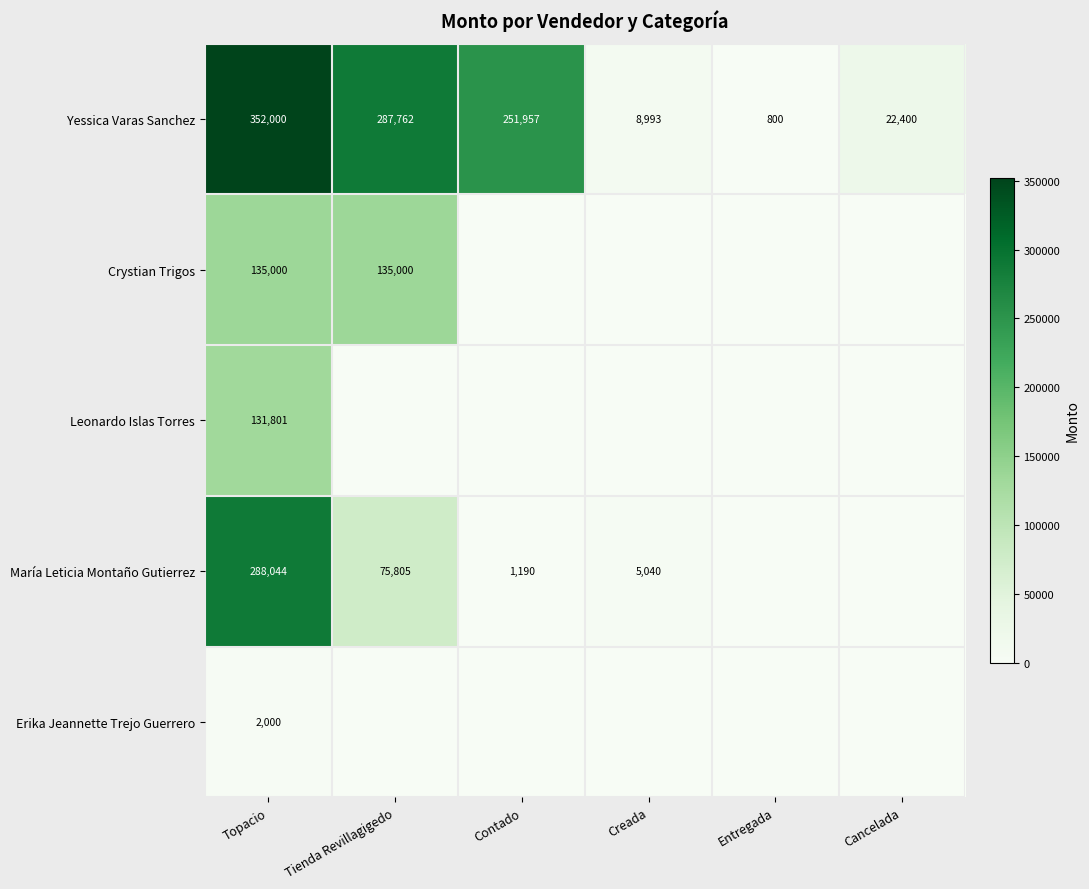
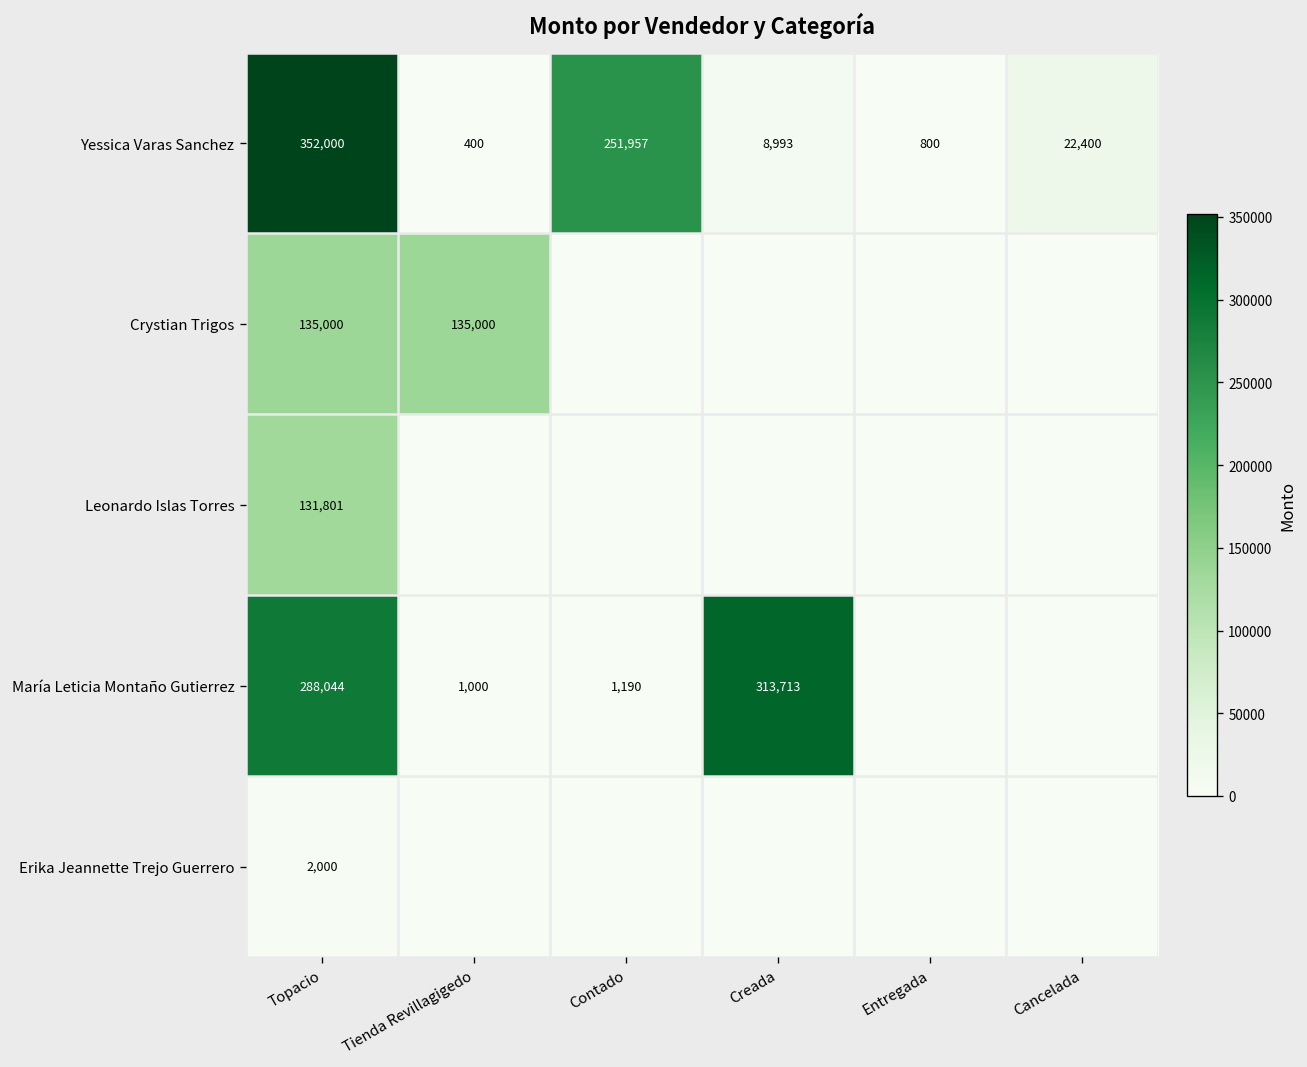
Yessica Varas Sanchez, Tienda Revillagigedo: 287,762 -> 400
María Leticia Montaño Gutierrez, Tienda Revillagigedo: 75,805 -> 1,000
María Leticia Montaño Gutierrez, Creada: 5,040 -> 313,713
